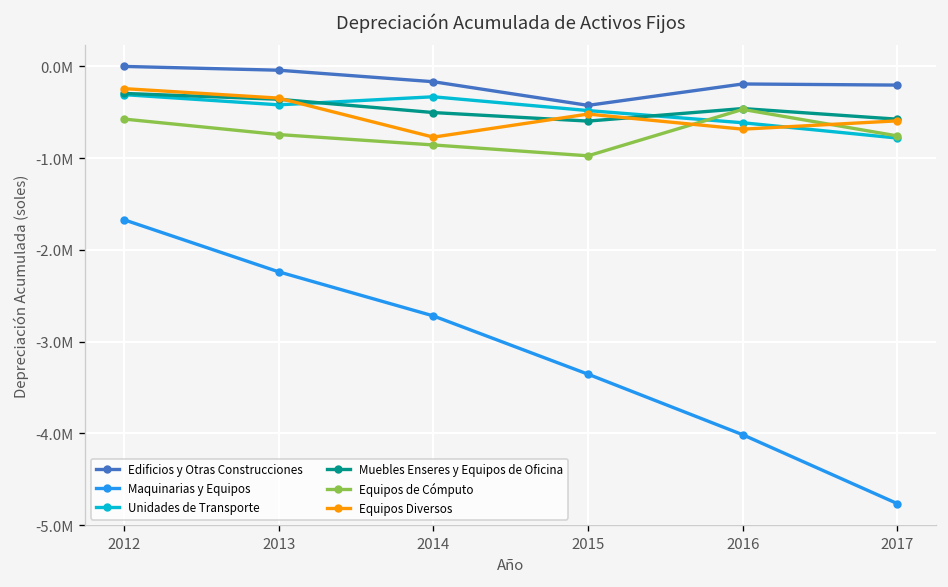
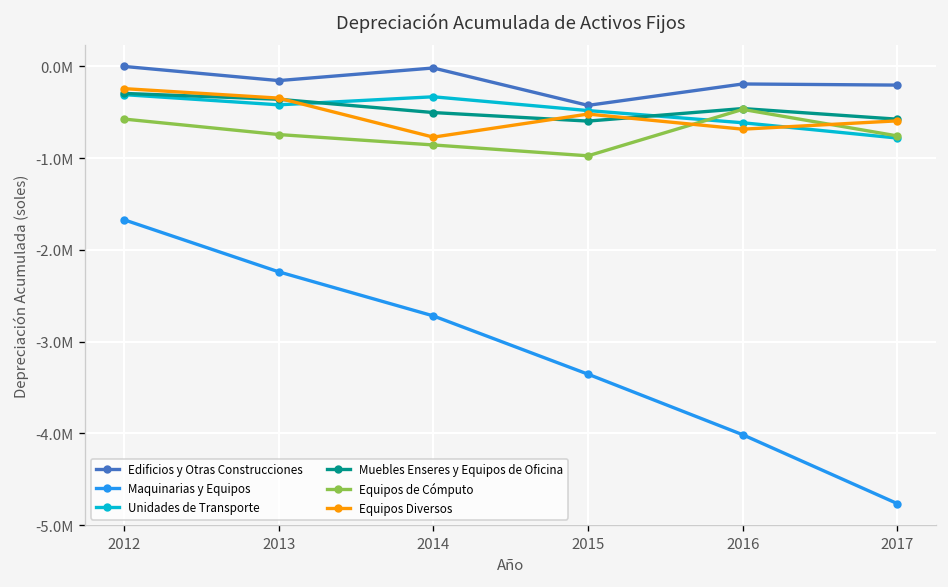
Edificios y Otras Construcciones, 2013: 0 -> -200000
Edificios y Otras Construcciones, 2014: -200000 -> 0
